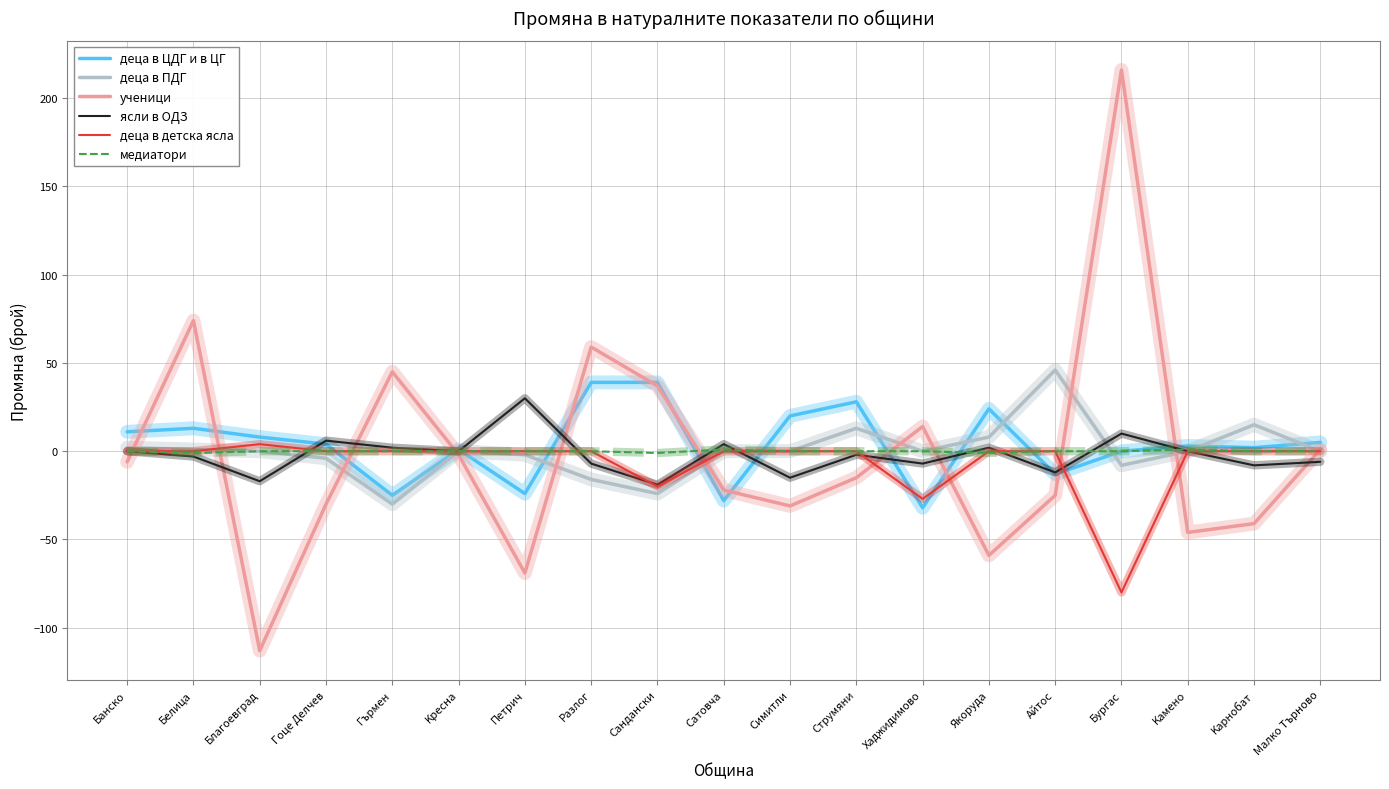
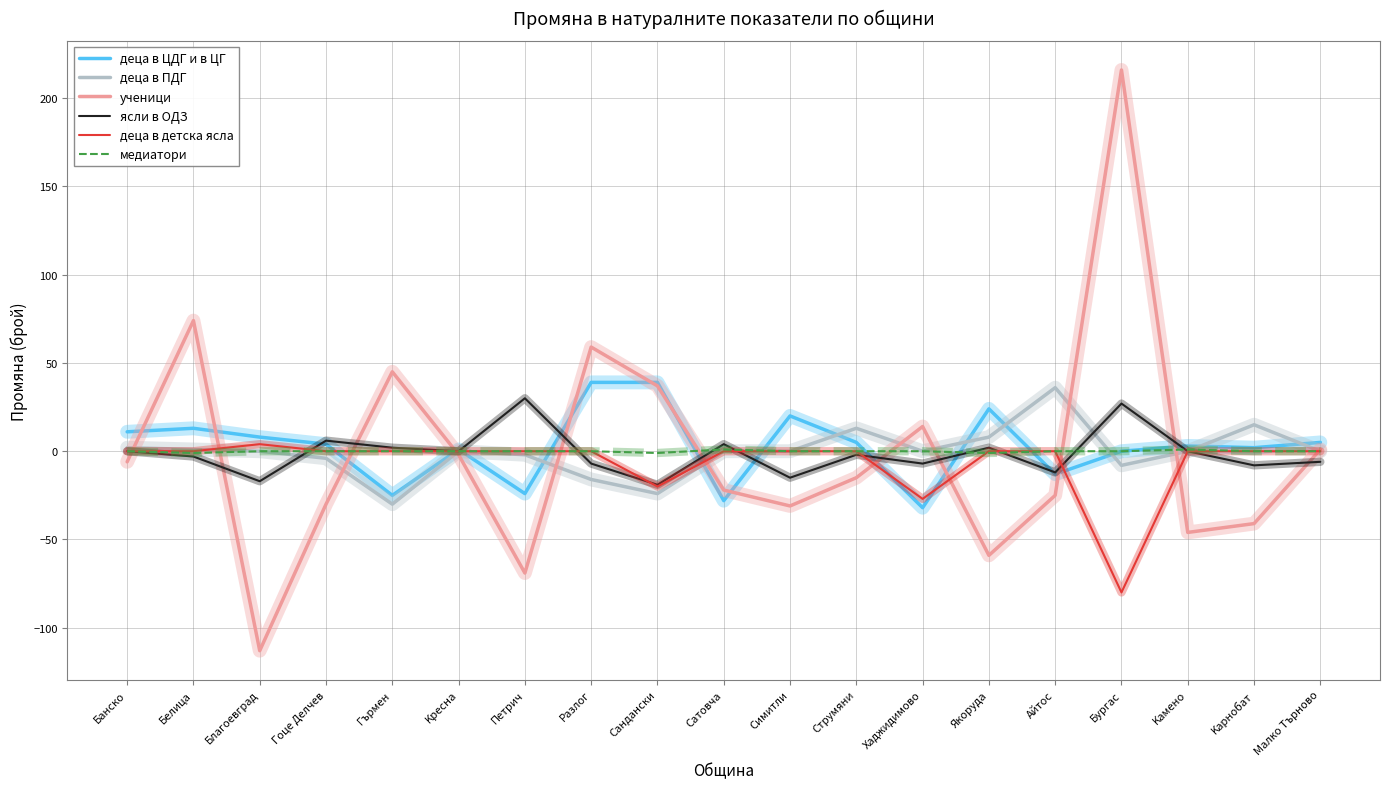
деца в ЦДГ и в ЦГ, Cтрумяни: 28 -> 5
деца в ПДГ, Aйтос: 46 -> 36
ясли в ОДЗ, Бургас: 10 -> 27
